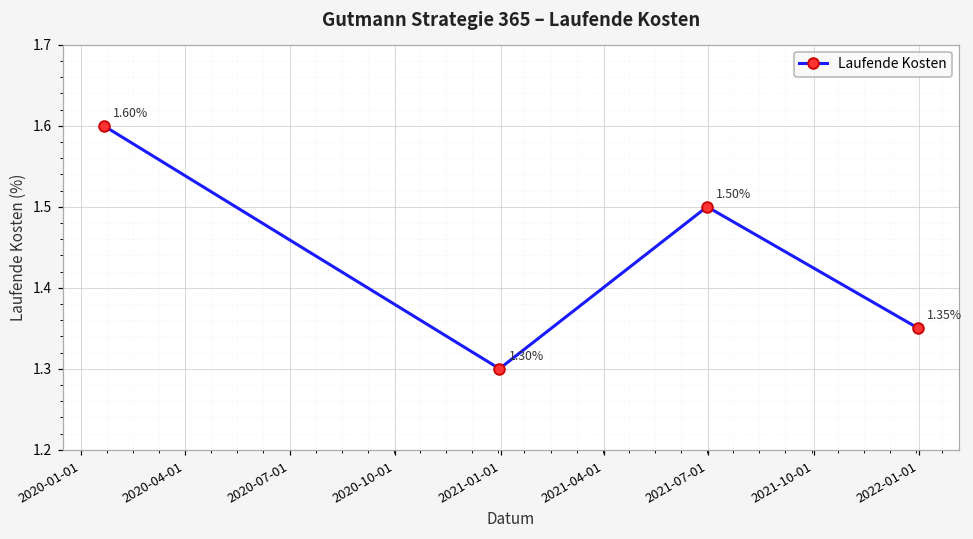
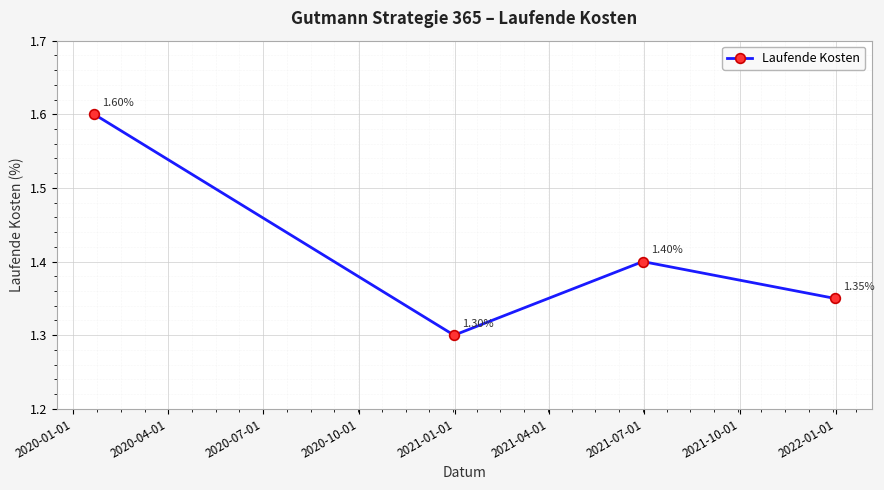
2021-07-01: 1.50% -> 1.40%
